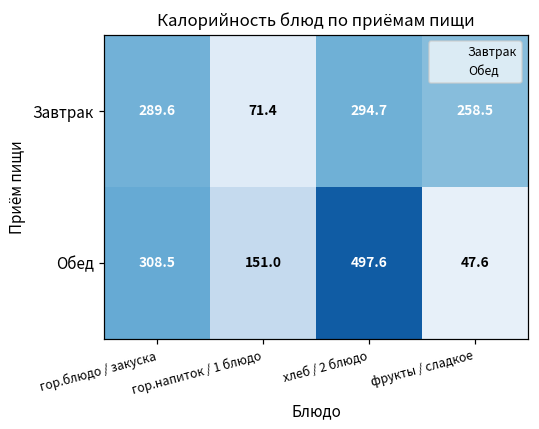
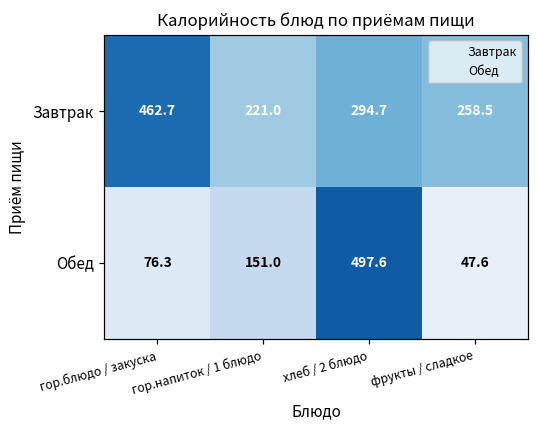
Завтрак, гор.блюдо / закуска: 289.6 -> 462.7
Завтрак, гор.напиток / 1 блюдо: 71.4 -> 221.0
Обед, гор.блюдо / закуска: 308.5 -> 76.3
